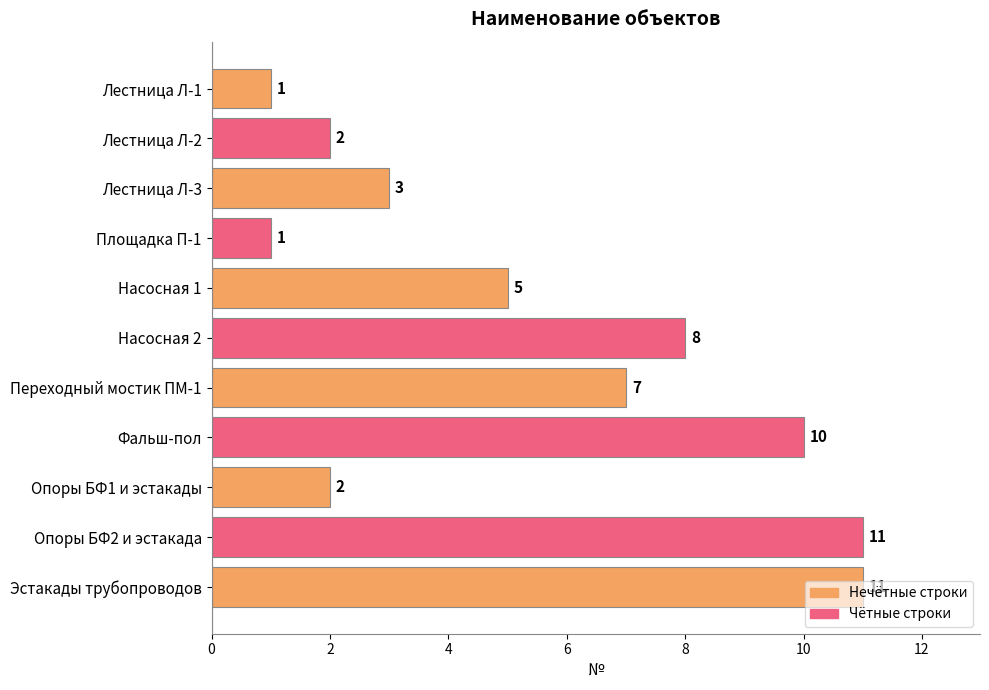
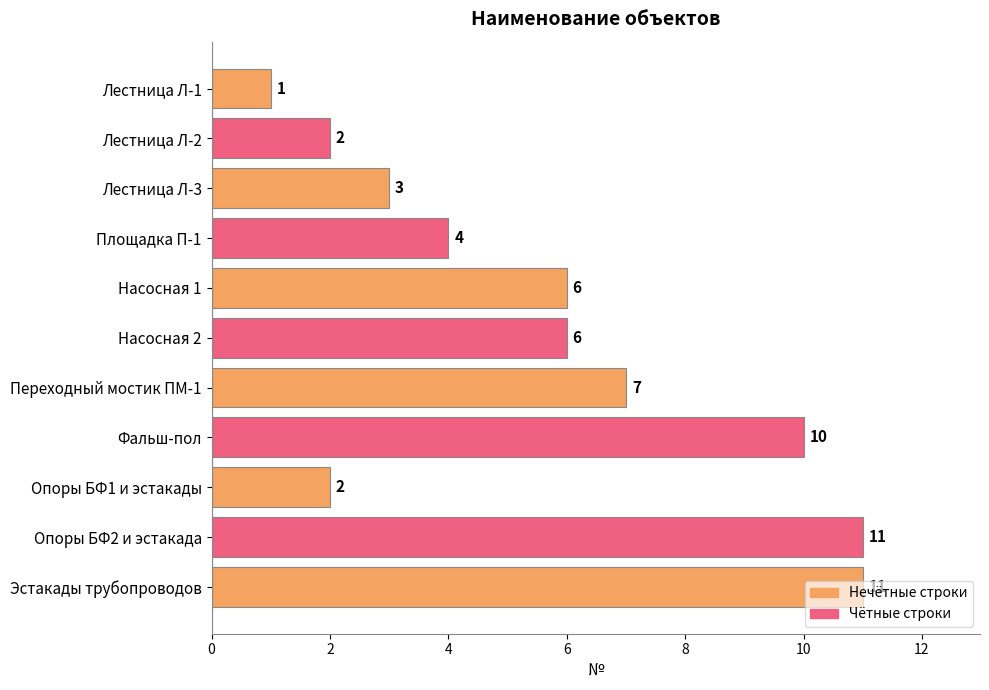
Площадка П-1: 1 -> 4
Насосная 1: 5 -> 6
Насосная 2: 8 -> 6
